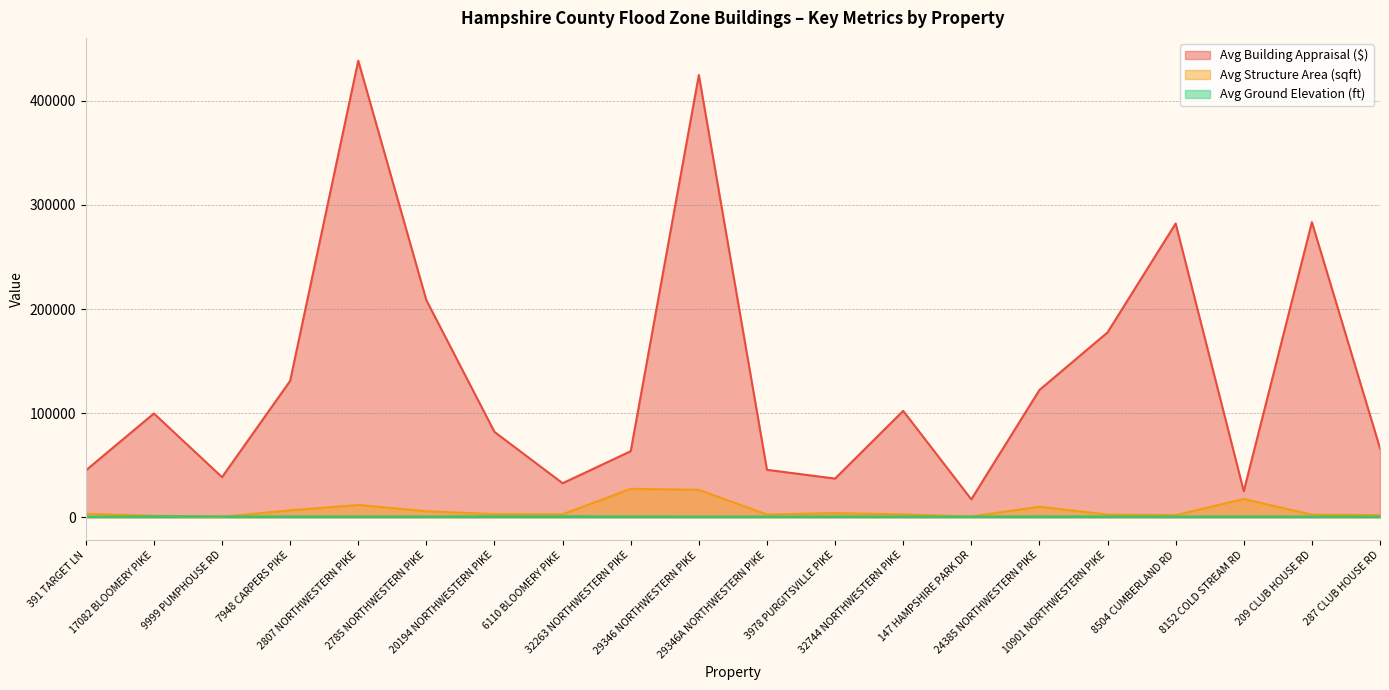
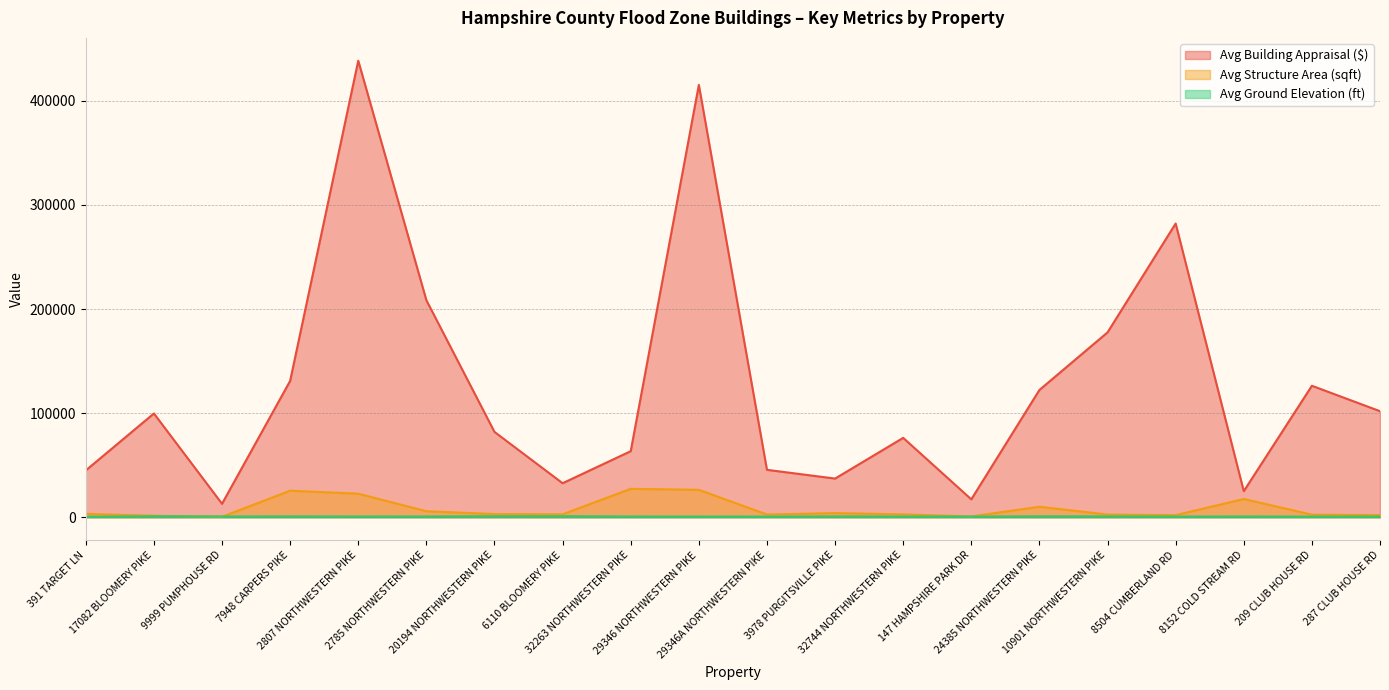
Avg Building Appraisal ($), 9999 PUMPHOUSE RD: 39000 -> 13000
Avg Structure Area (sqft), 7948 CARPERS PIKE: 7000 -> 26000
Avg Structure Area (sqft), 2807 NORTHWESTERN PIKE: 12000 -> 23000
Avg Building Appraisal ($), 29346 NORTHWESTERN PIKE: 425000 -> 415000
Avg Building Appraisal ($), 32744 NORTHWESTERN PIKE: 102000 -> 76000
Avg Building Appraisal ($), 209 CLUB HOUSE RD: 283000 -> 126000
Avg Building Appraisal ($), 287 CLUB HOUSE RD: 66000 -> 102000
